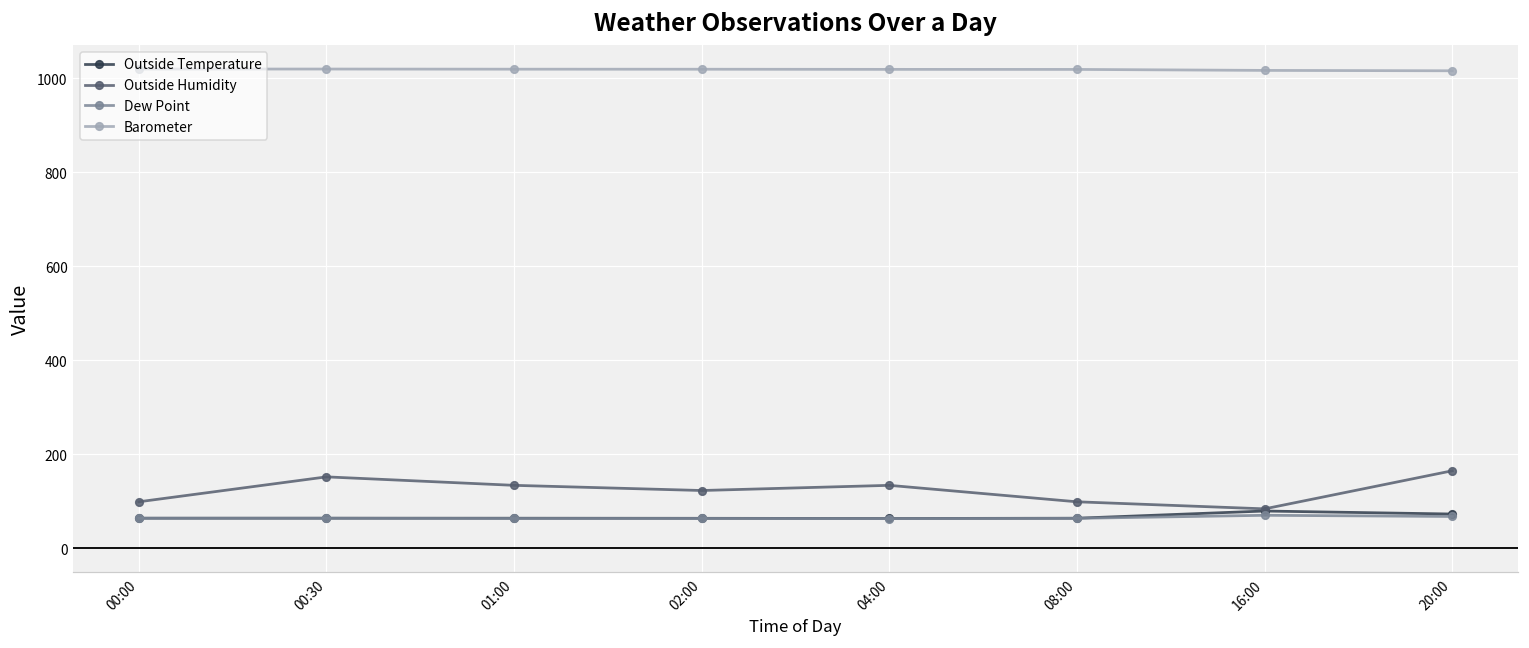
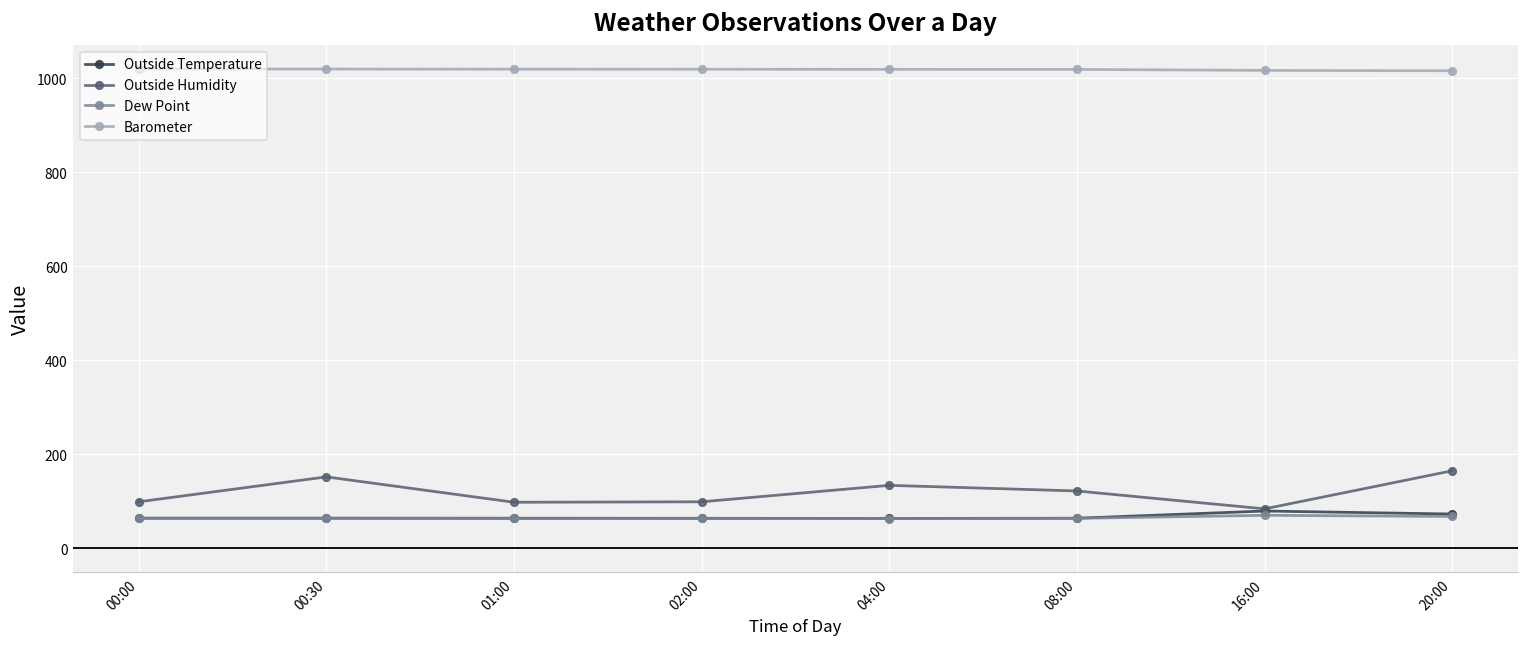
Outside Humidity, 01:00: 130 -> 100
Outside Humidity, 02:00: 120 -> 100
Outside Humidity, 08:00: 100 -> 120
